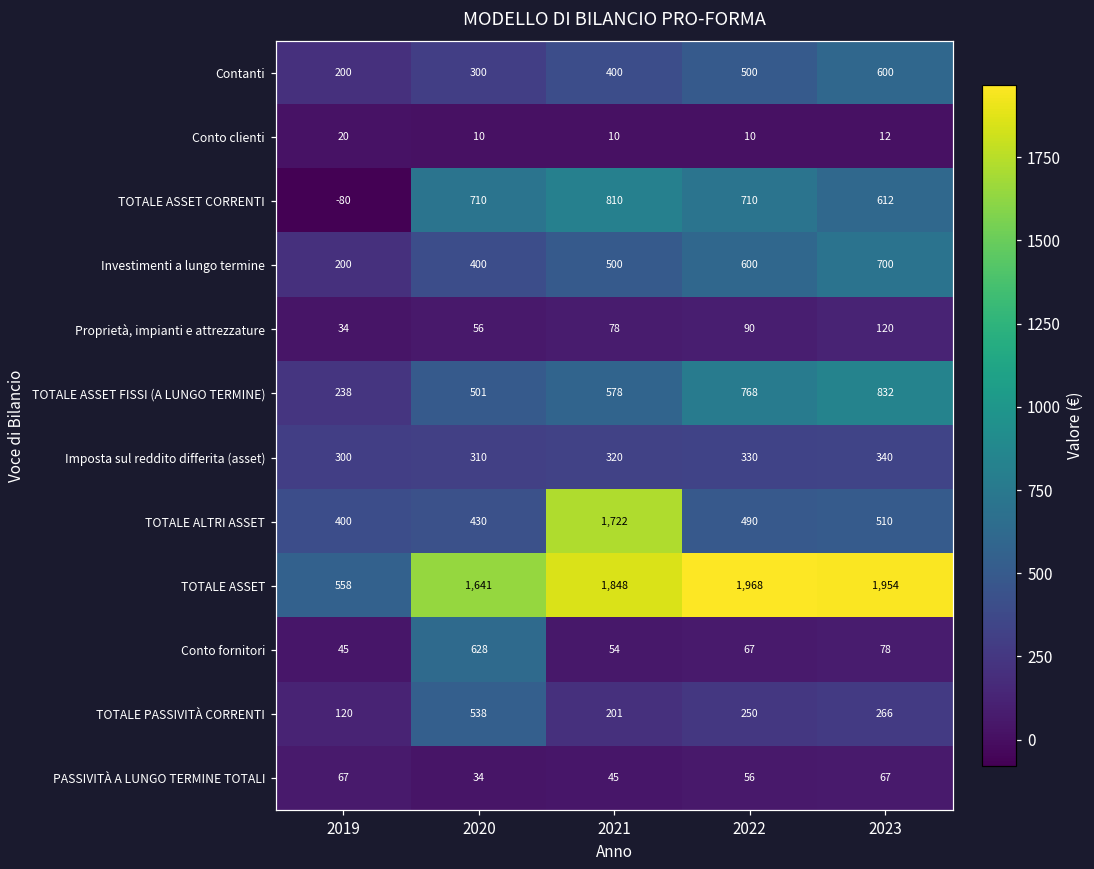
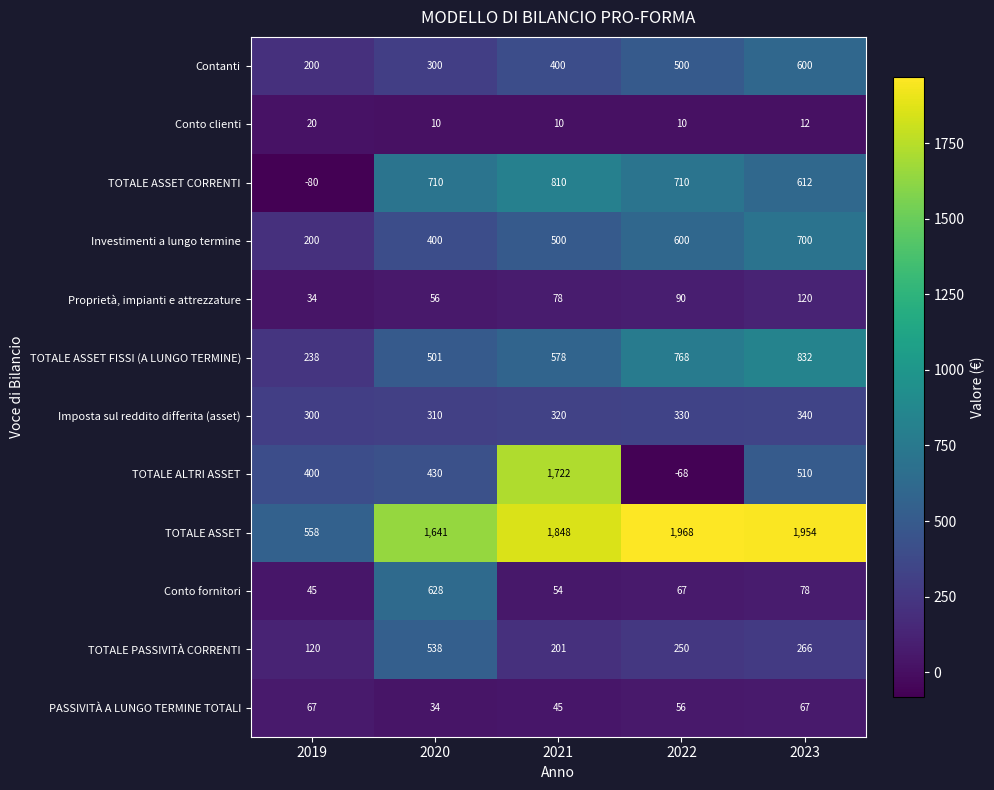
TOTALE ALTRI ASSET, 2022: 490 -> -68
